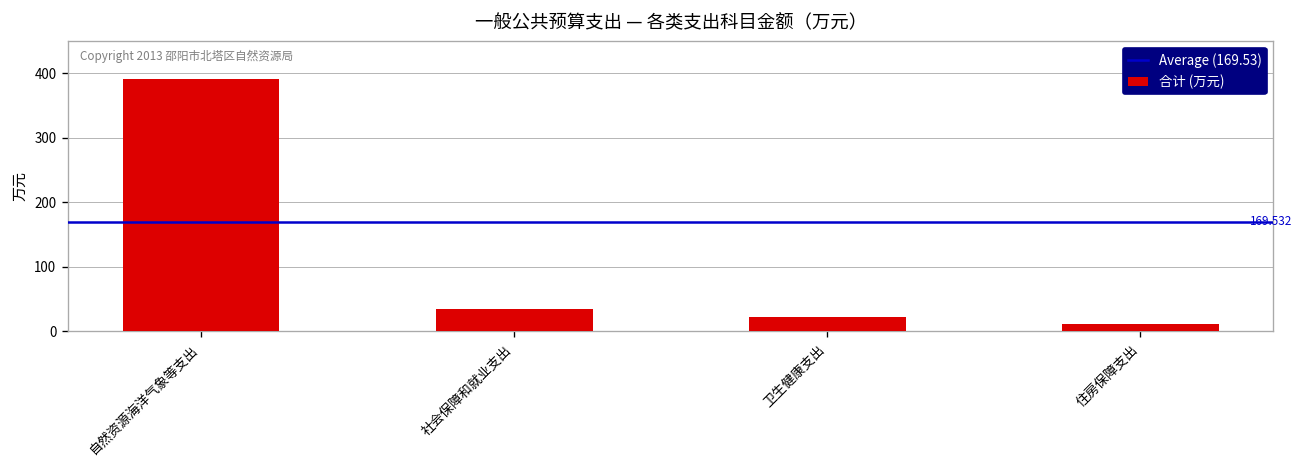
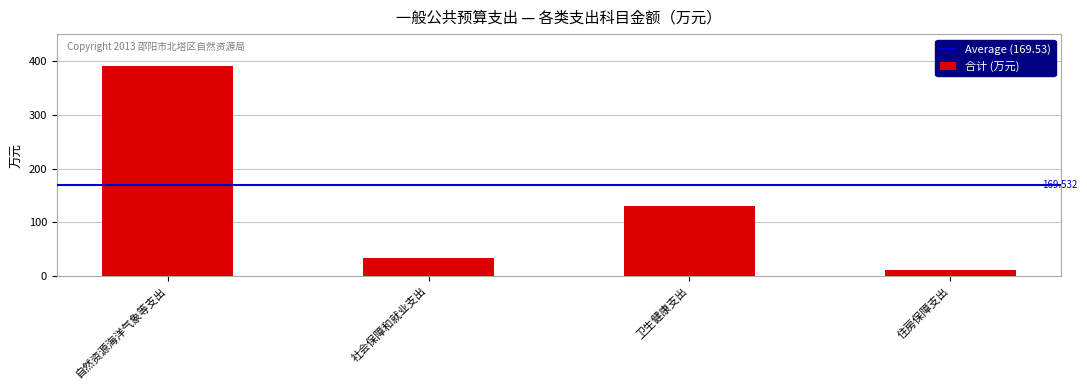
卫生健康支出: 20 -> 130
